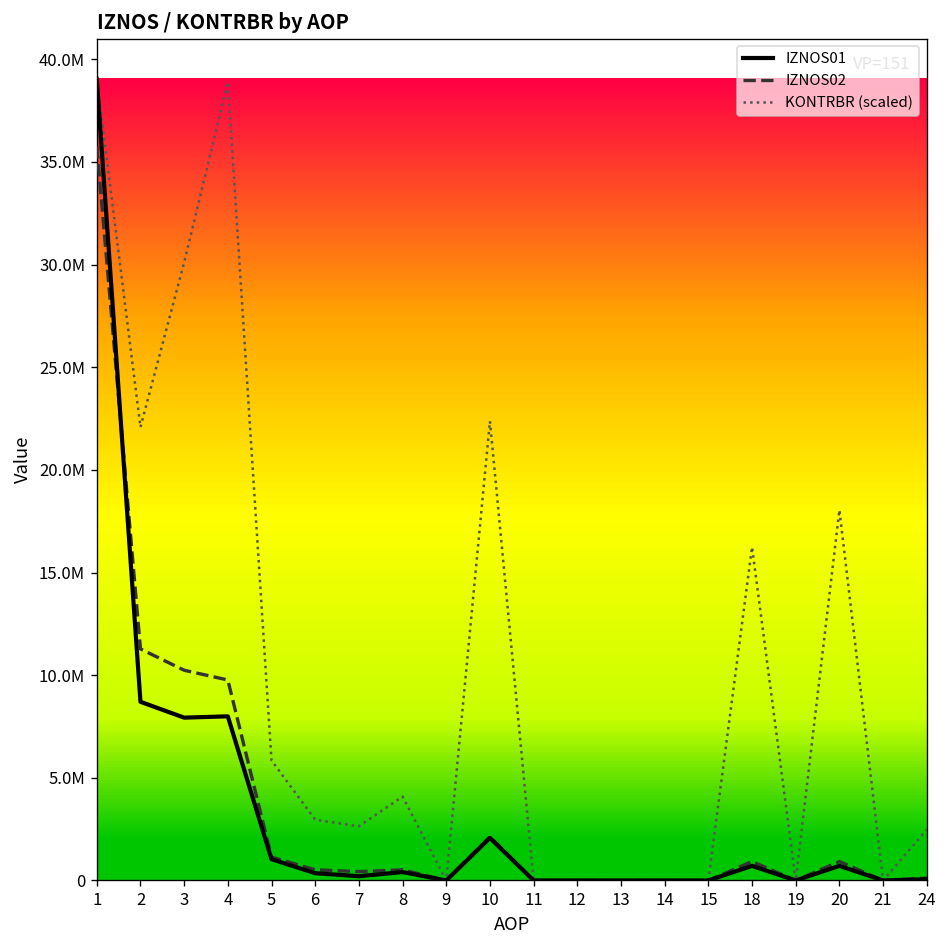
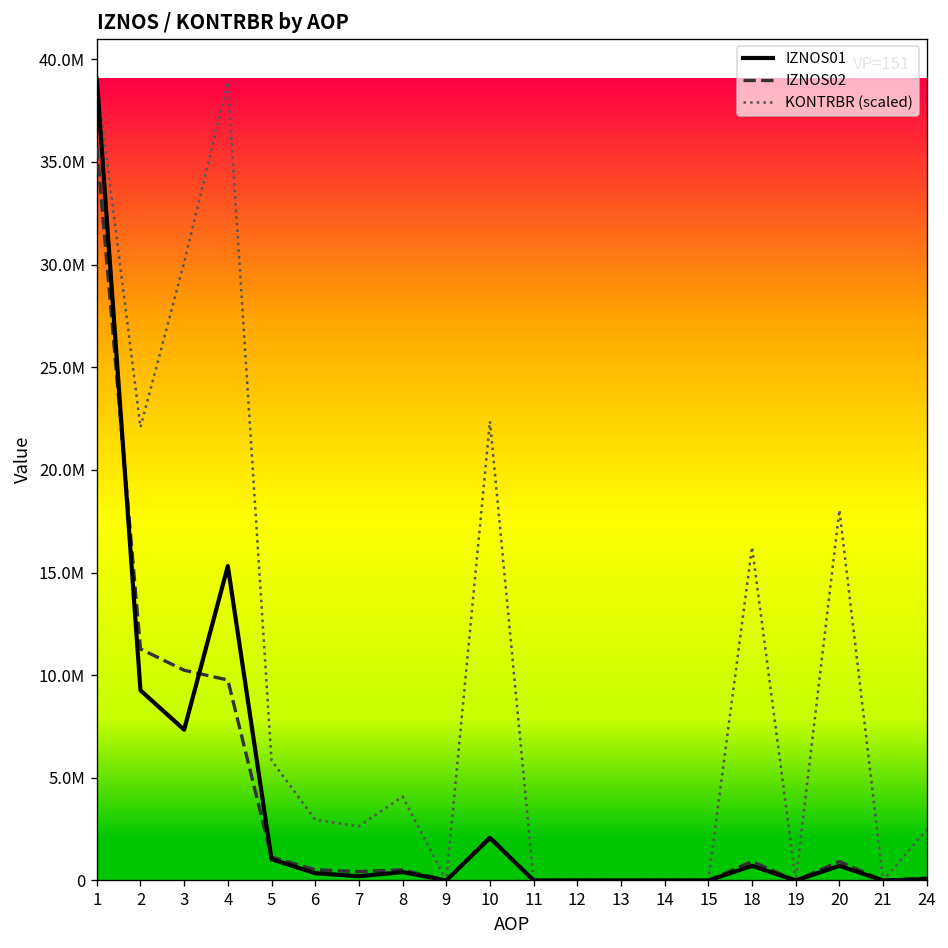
IZNOS01, 2: 8700000 -> 9300000
IZNOS01, 3: 7900000 -> 7300000
IZNOS01, 4: 8000000 -> 15300000
